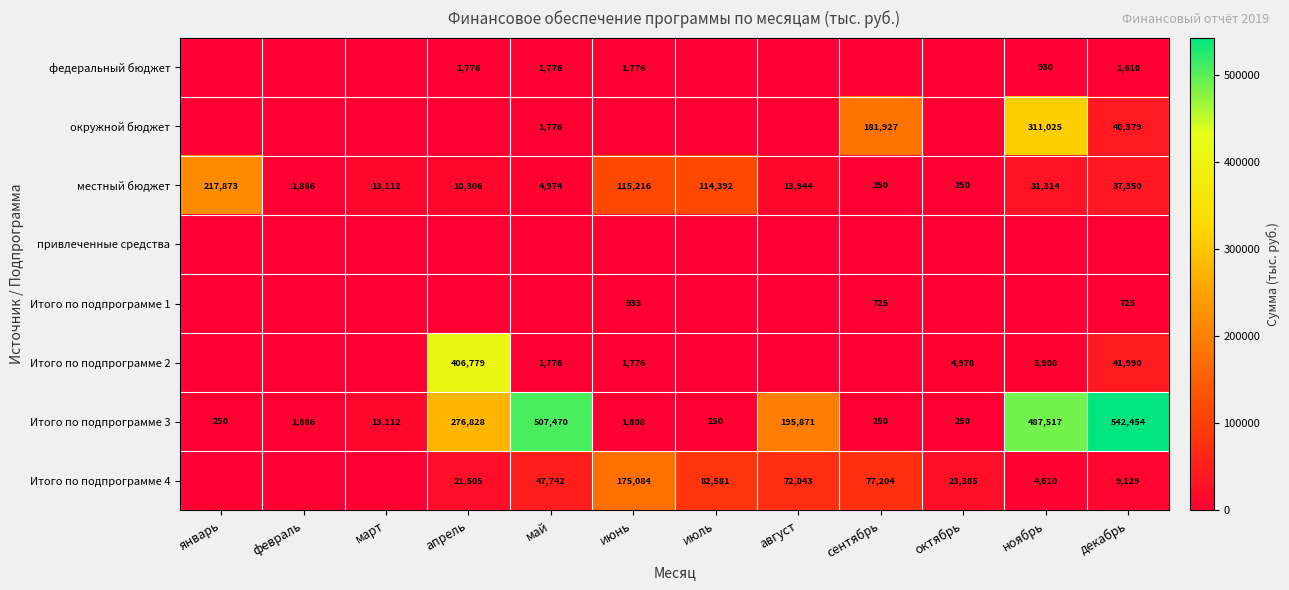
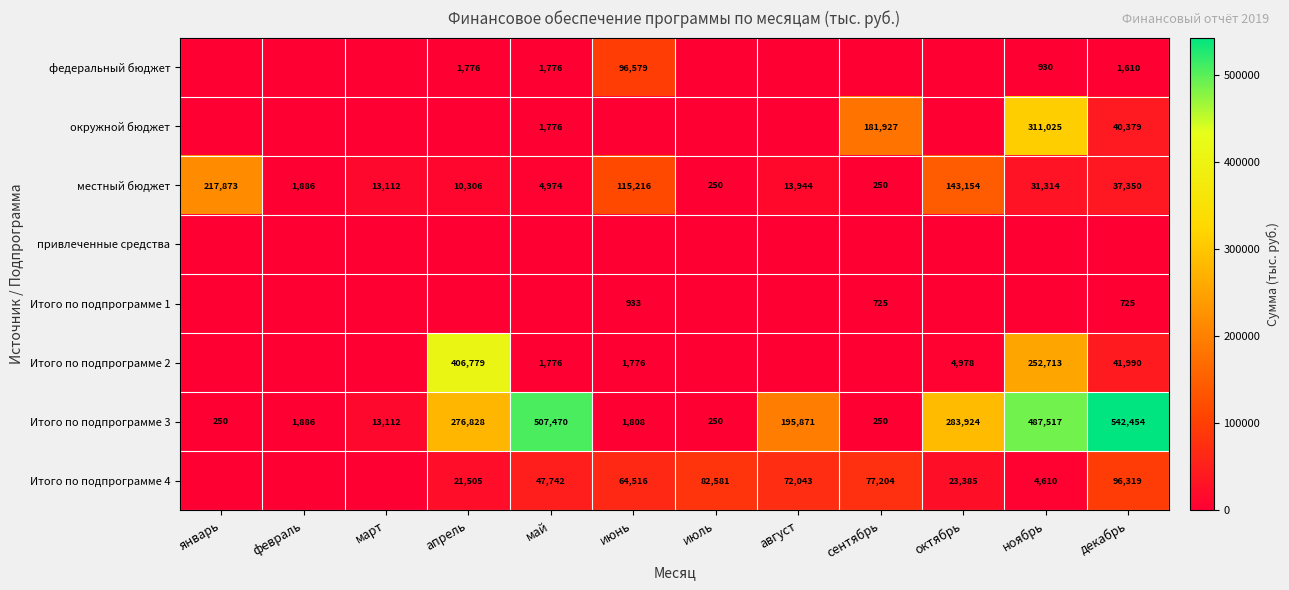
федеральный бюджет, июнь: 1,776 -> 96,579
местный бюджет, июль: 114,392 -> 250
местный бюджет, октябрь: 250 -> 143,154
Итого по подпрограмме 2, ноябрь: 5,908 -> 252,713
Итого по подпрограмме 3, октябрь: 250 -> 283,924
Итого по подпрограмме 4, июнь: 175,084 -> 64,516
Итого по подпрограмме 4, декабрь: 9,129 -> 96,319
